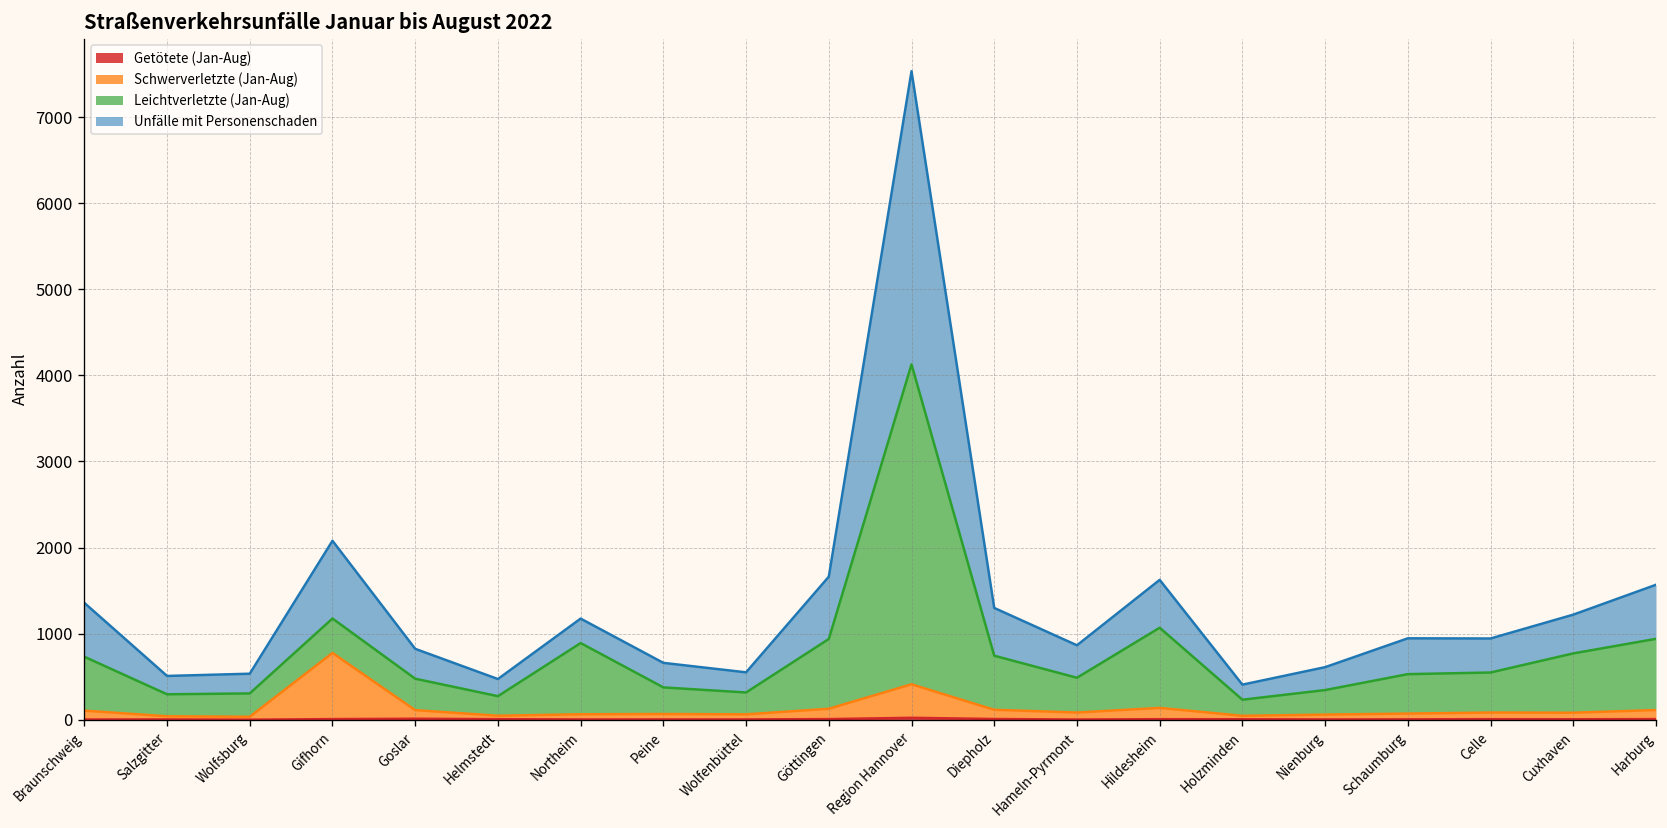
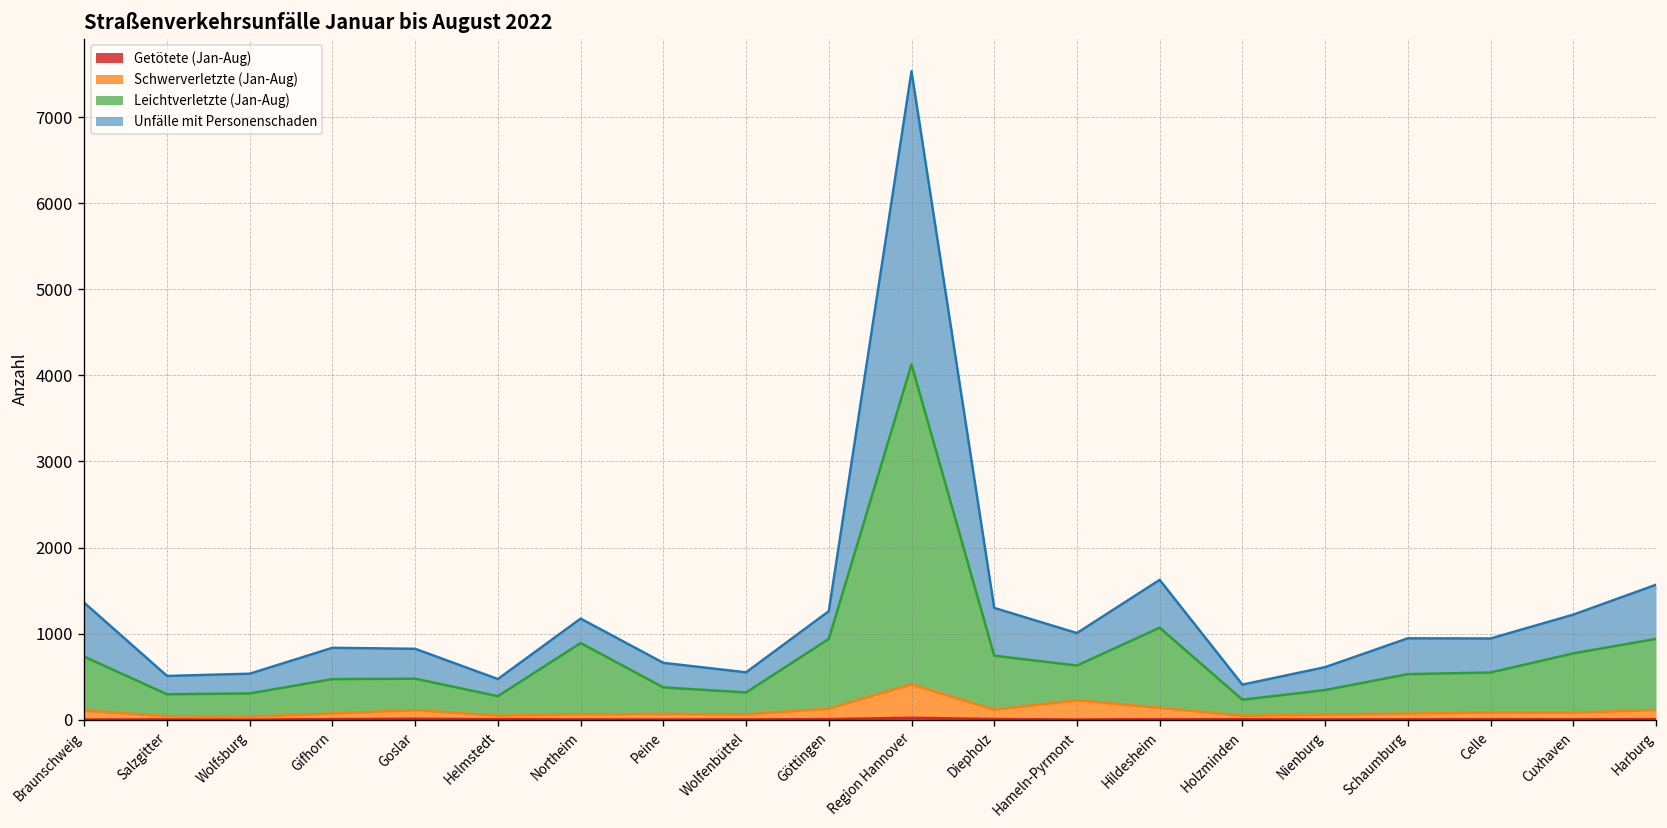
Schwerverletzte (Jan-Aug), Gifhorn: 800 -> 100
Unfälle mit Personenschaden, Gifhorn: 900 -> 400
Unfälle mit Personenschaden, Göttingen: 700 -> 300
Schwerverletzte (Jan-Aug), Hameln-Pyrmont: 100 -> 200
